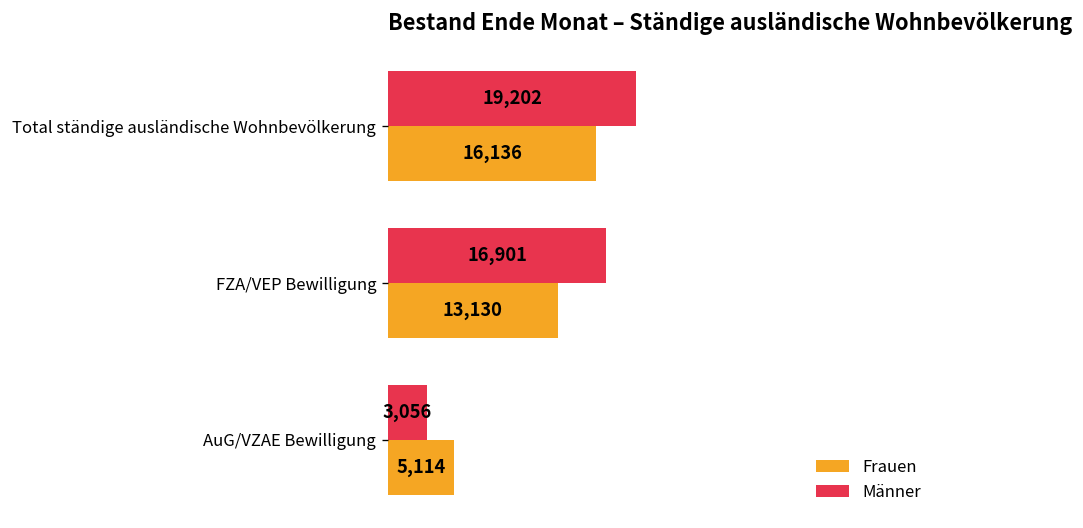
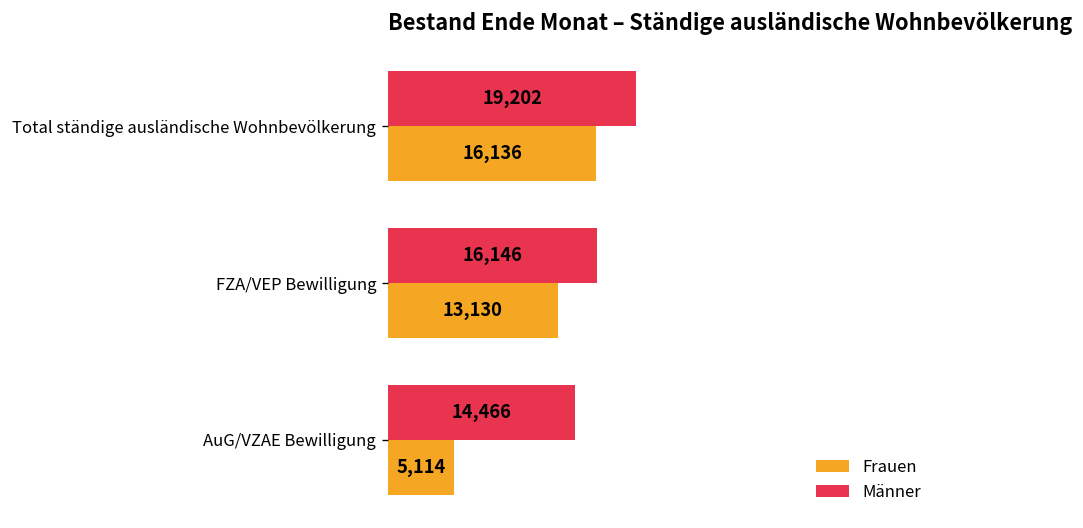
Männer, FZA/VEP Bewilligung: 16,901 -> 16,146
Männer, AuG/VZAE Bewilligung: 3,056 -> 14,466
